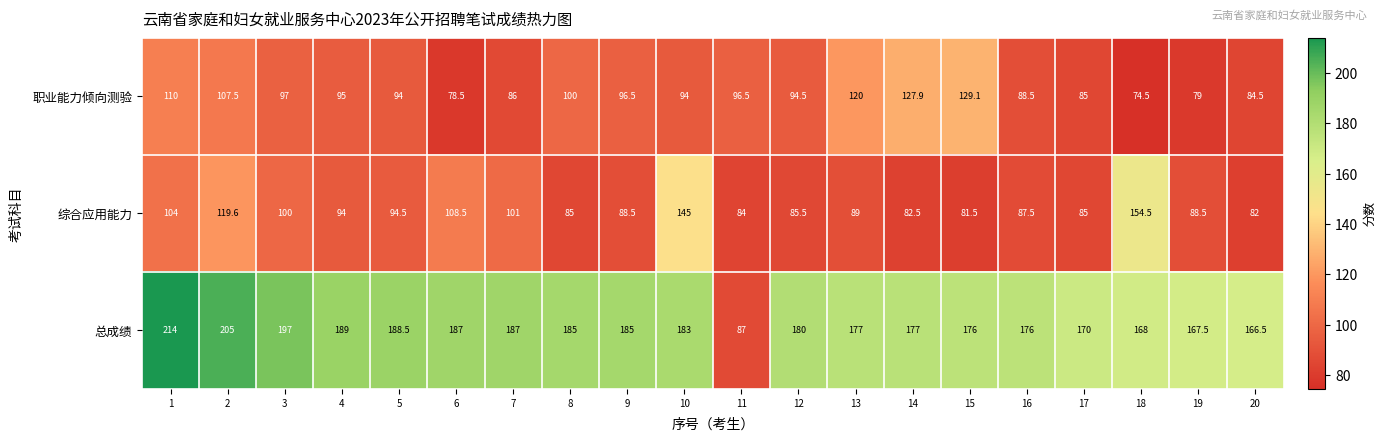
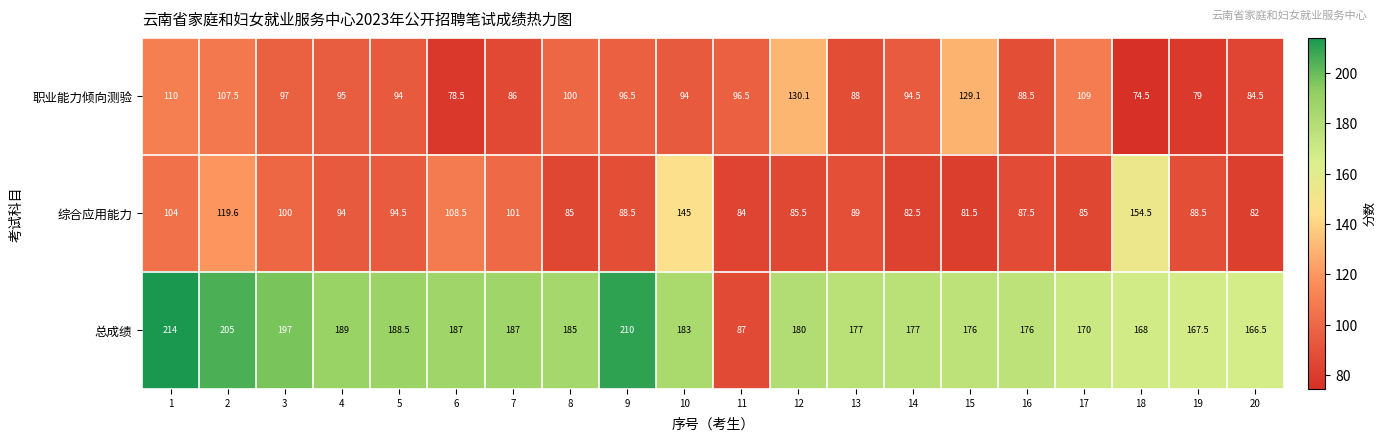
职业能力倾向测验, 12: 94.5 -> 130.1
职业能力倾向测验, 13: 120 -> 88
职业能力倾向测验, 14: 127.9 -> 94.5
职业能力倾向测验, 17: 85 -> 109
总成绩, 9: 185 -> 210
